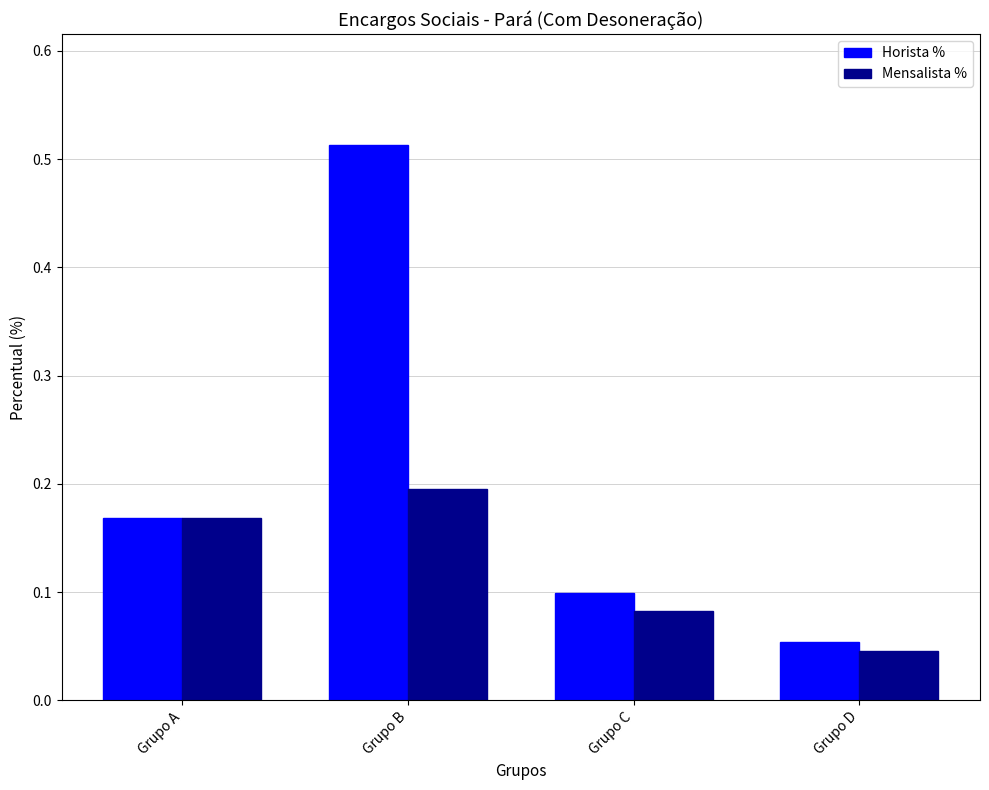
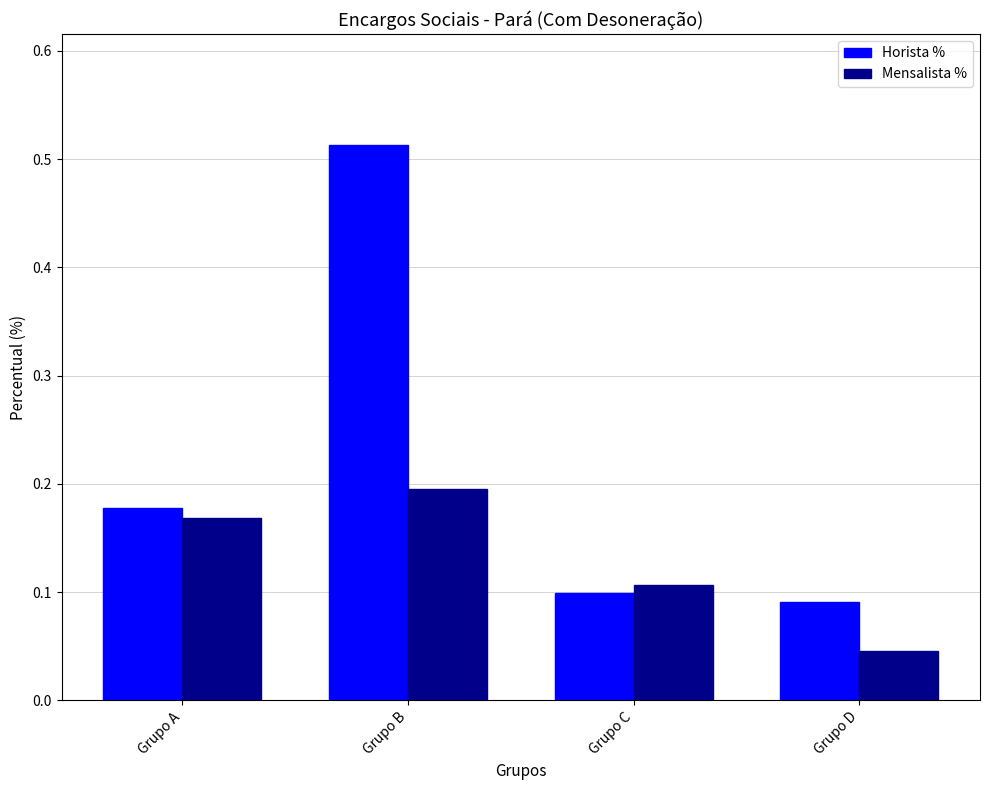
Horista %, Grupo A: 0.168 -> 0.178
Mensalista %, Grupo C: 0.083 -> 0.106
Horista %, Grupo D: 0.054 -> 0.091
